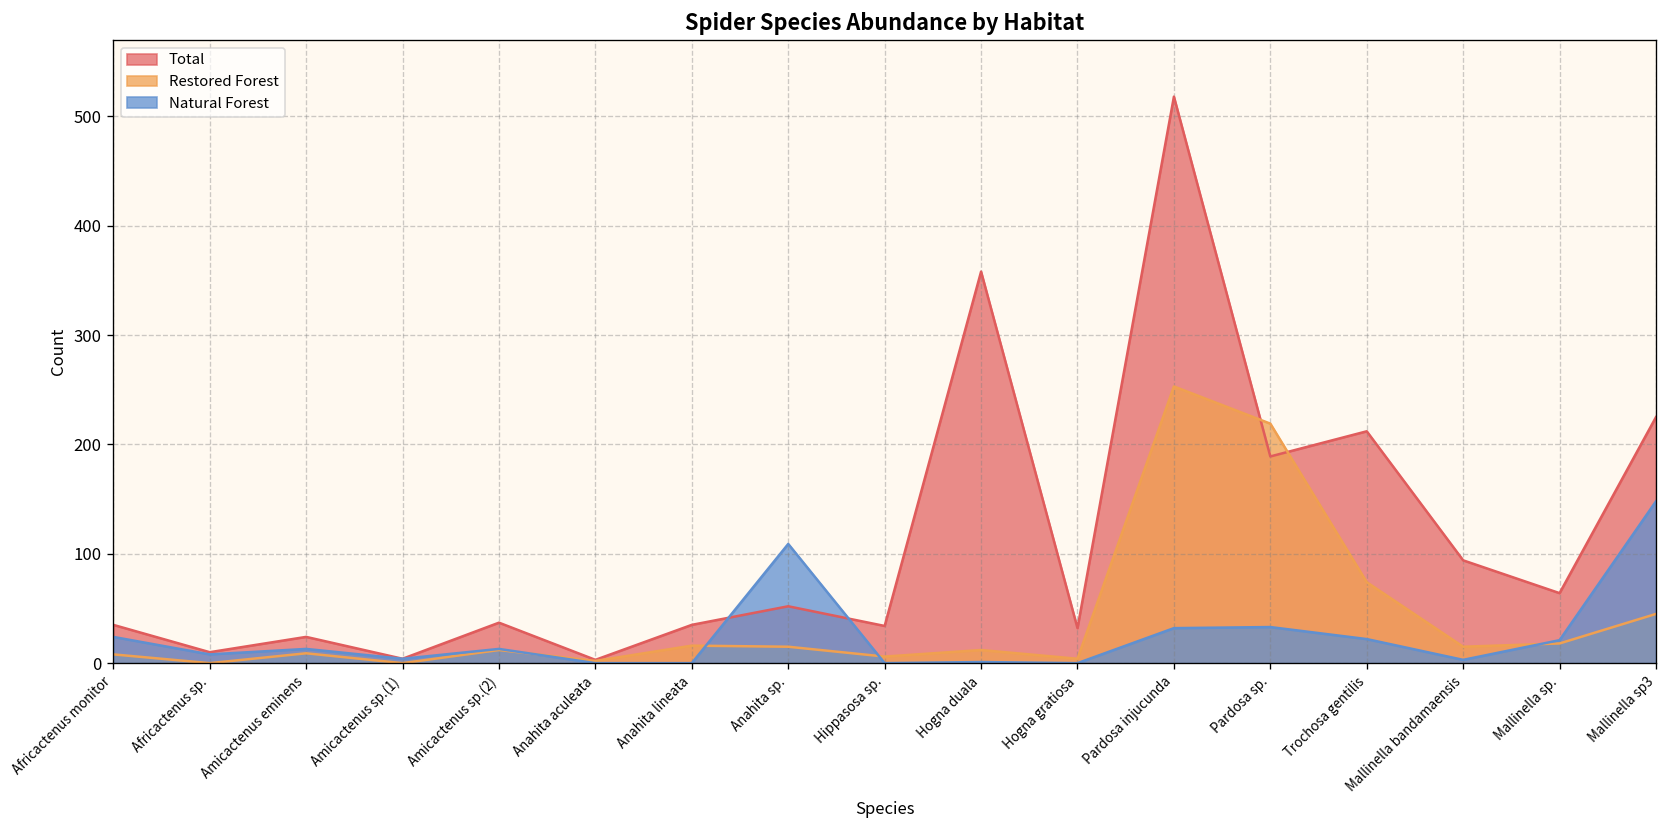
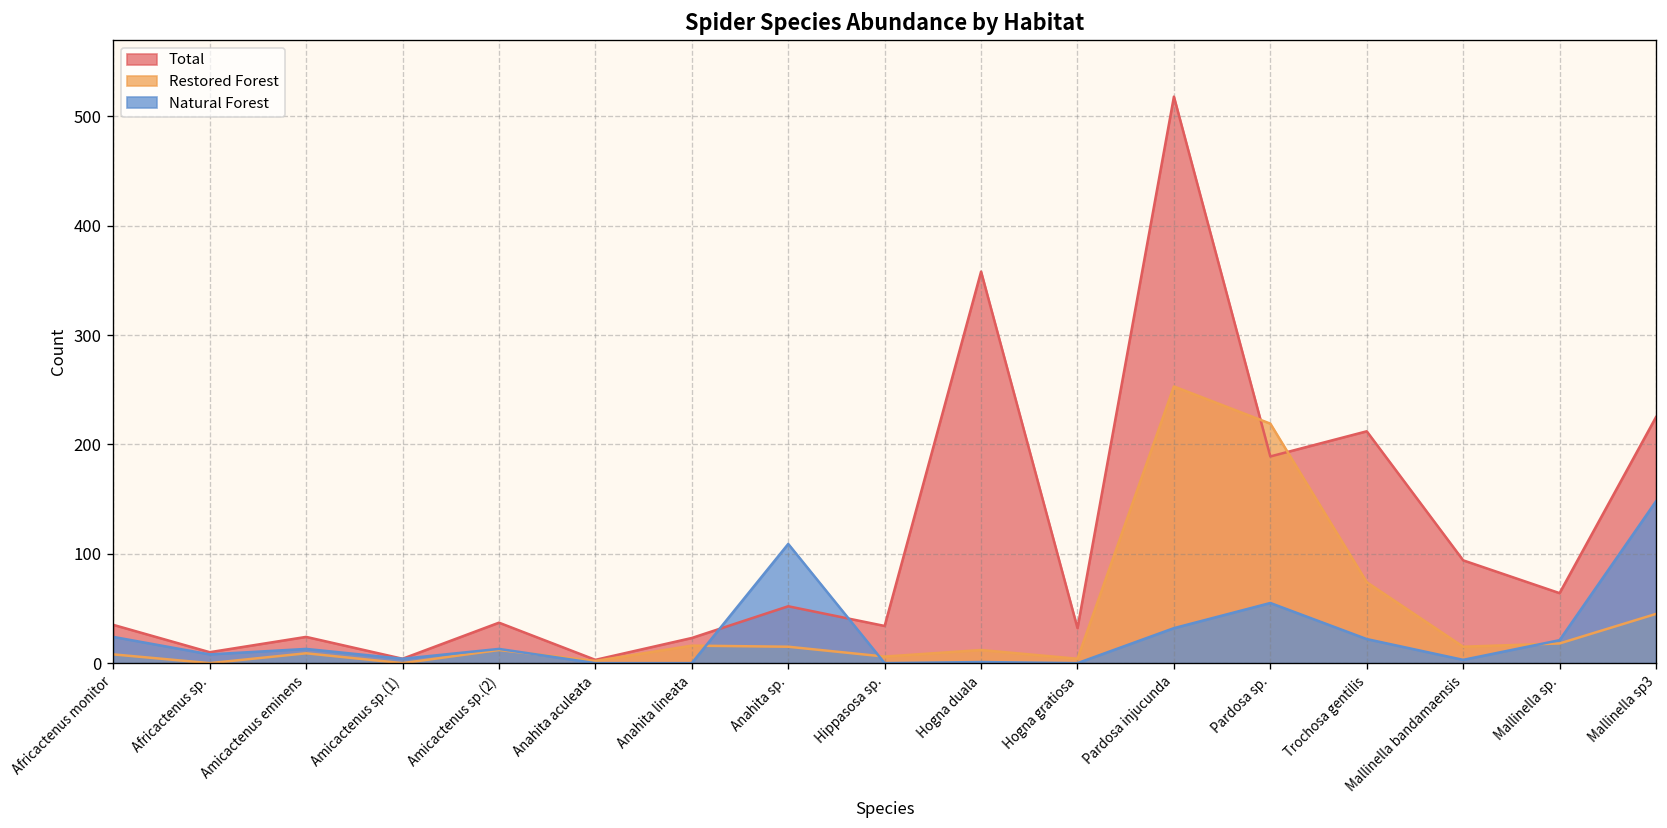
Total, Anahita lineata: 40 -> 20
Natural Forest, Pardosa sp.: 30 -> 60
